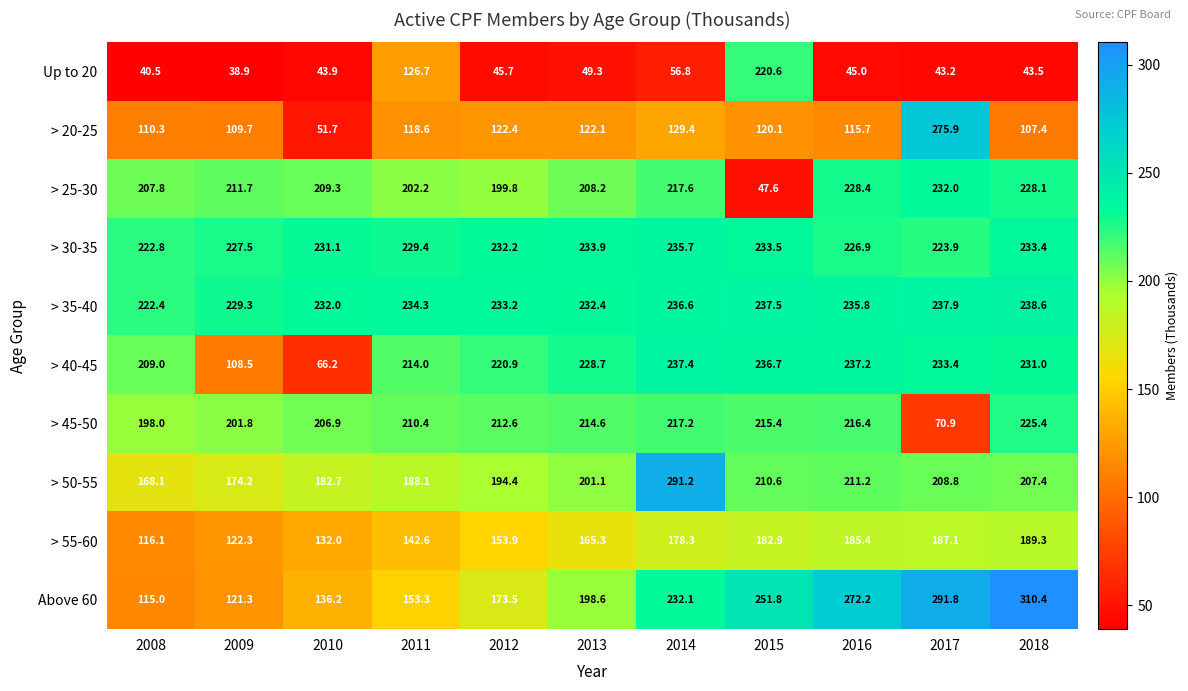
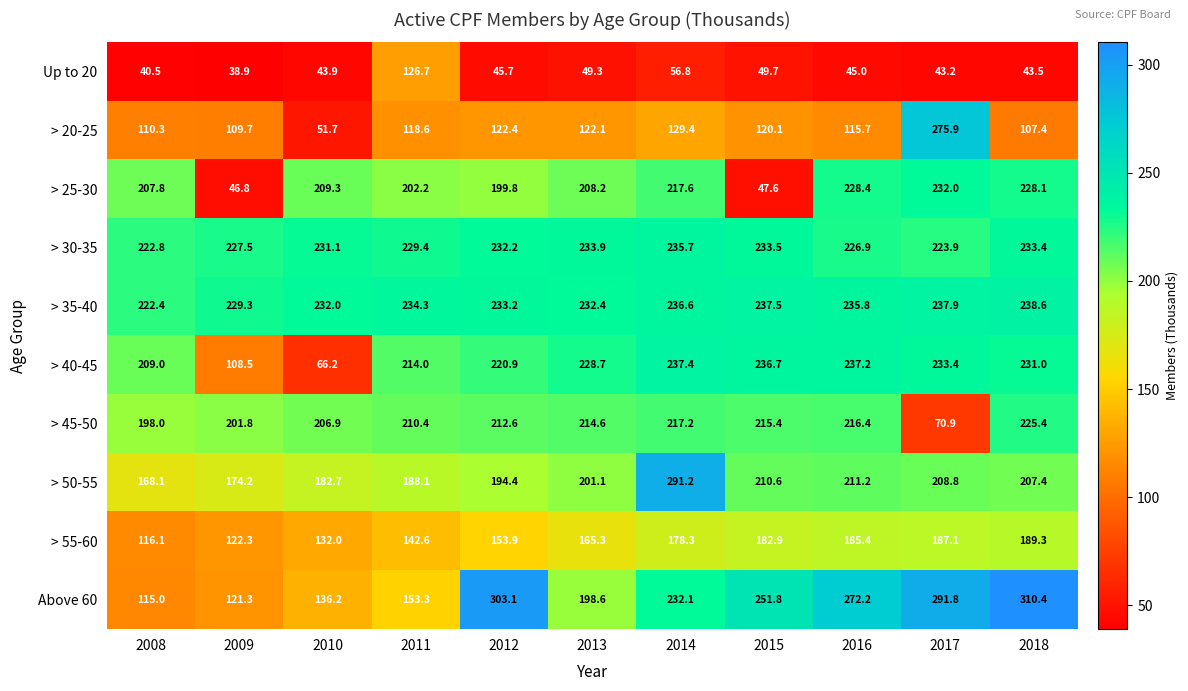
Up to 20, 2015: 220.6 -> 49.7
> 25-30, 2009: 211.7 -> 46.8
Above 60, 2012: 173.5 -> 303.1
